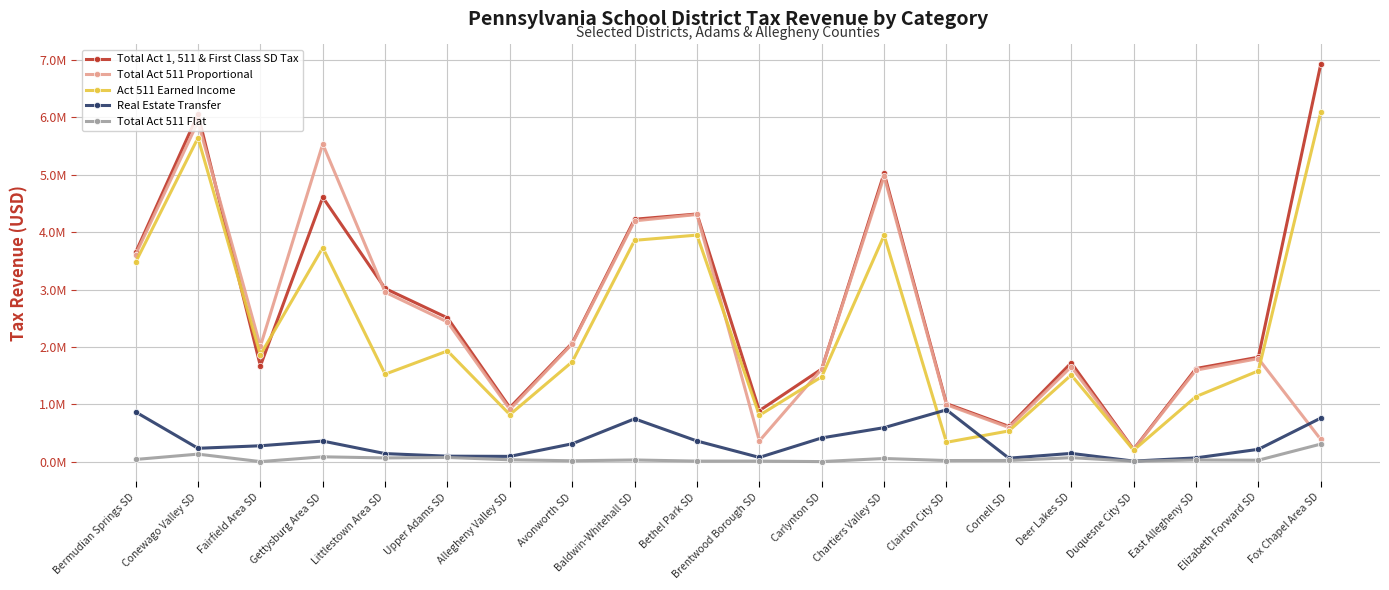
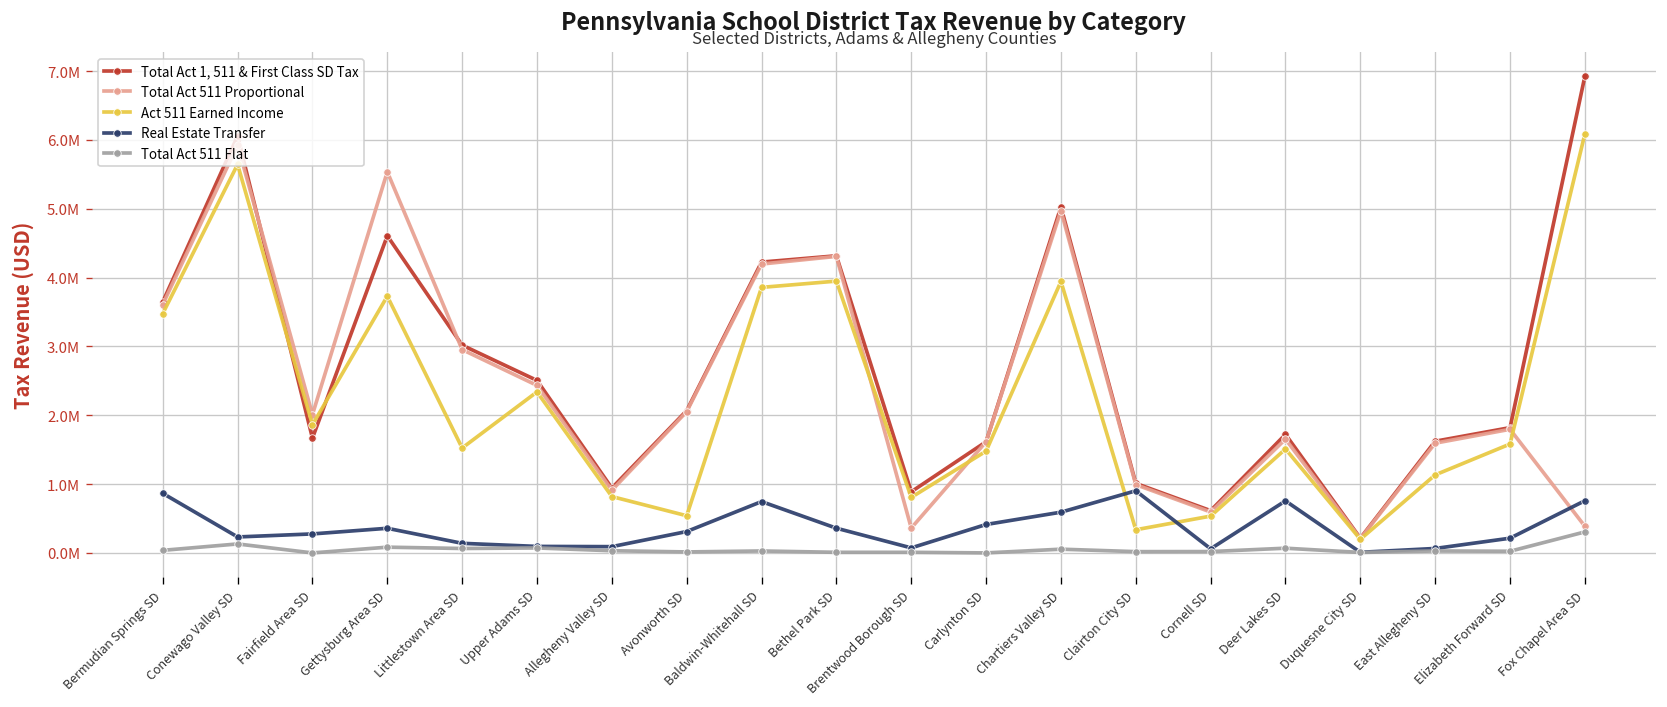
Act 511 Earned Income, Upper Adams SD: 1900000 -> 2300000
Act 511 Earned Income, Avonworth SD: 1700000 -> 500000
Real Estate Transfer, Deer Lakes SD: 100000 -> 800000
